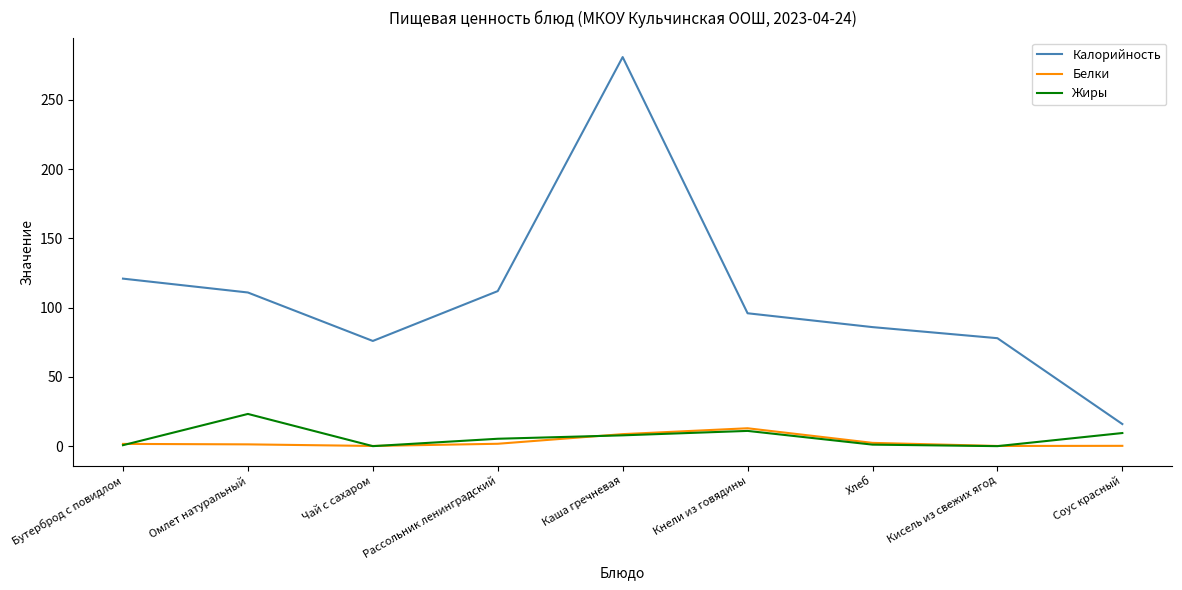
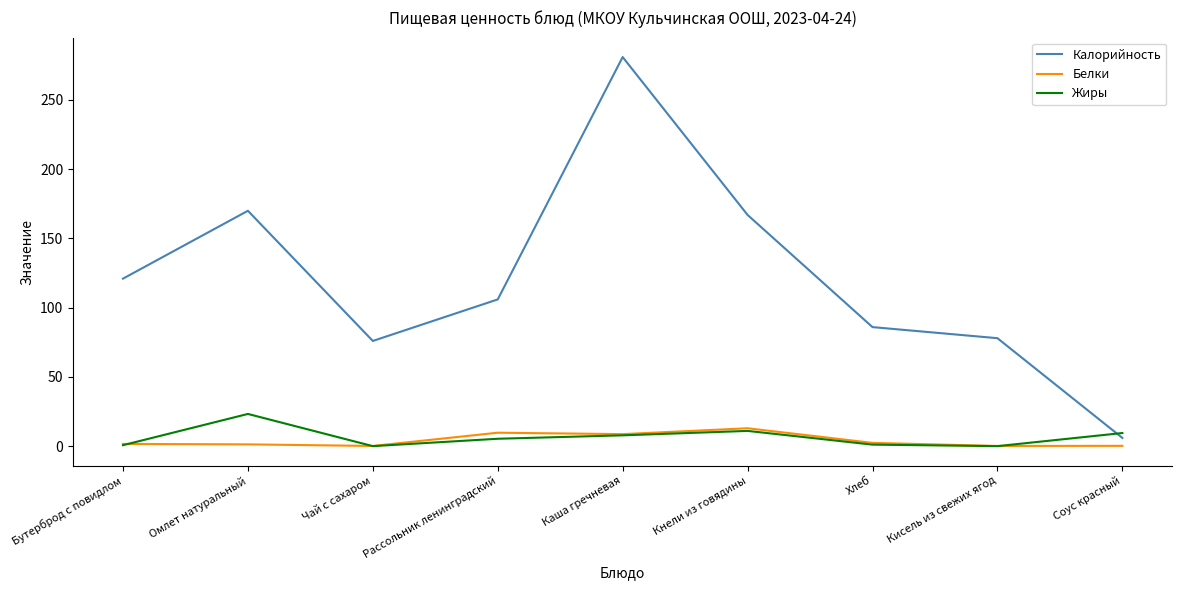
Калорийность, Омлет натуральный: 111 -> 170
Калорийность, Рассольник ленинградский: 112 -> 106
Белки, Рассольник ленинградский: 2 -> 10
Калорийность, Кнели из говядины: 96 -> 167
Калорийность, Соус красный: 16 -> 6
